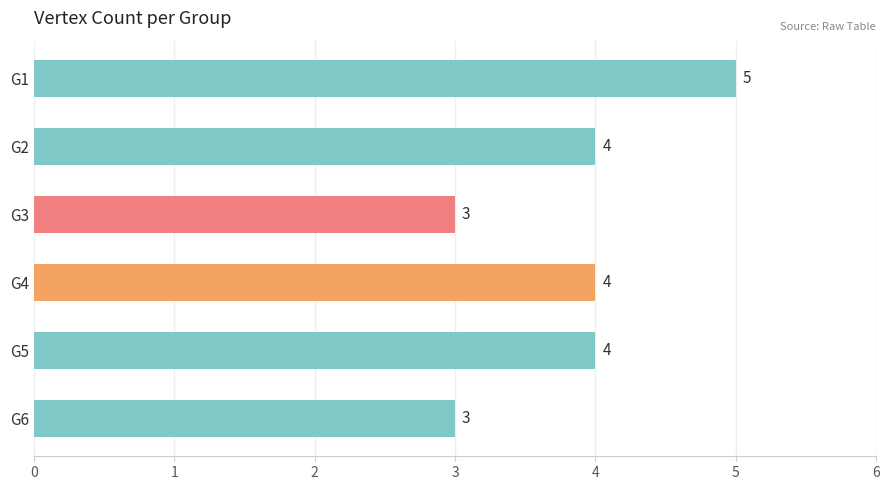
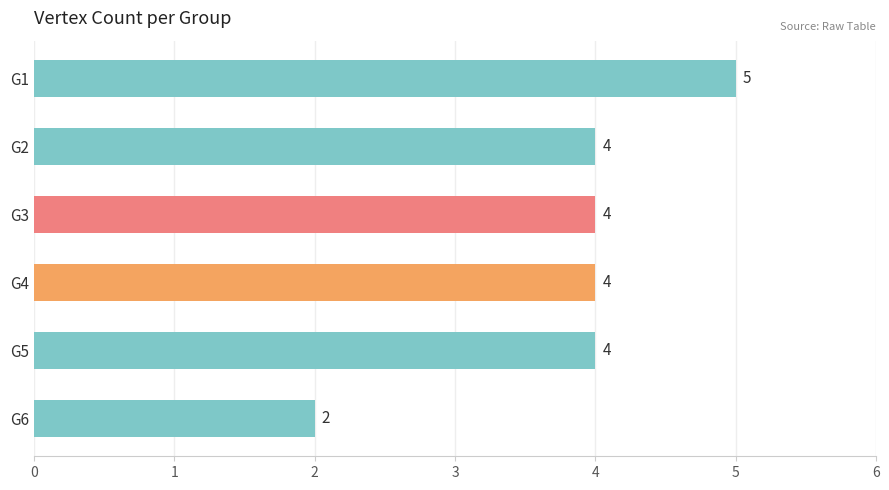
G3: 3 -> 4
G6: 3 -> 2
